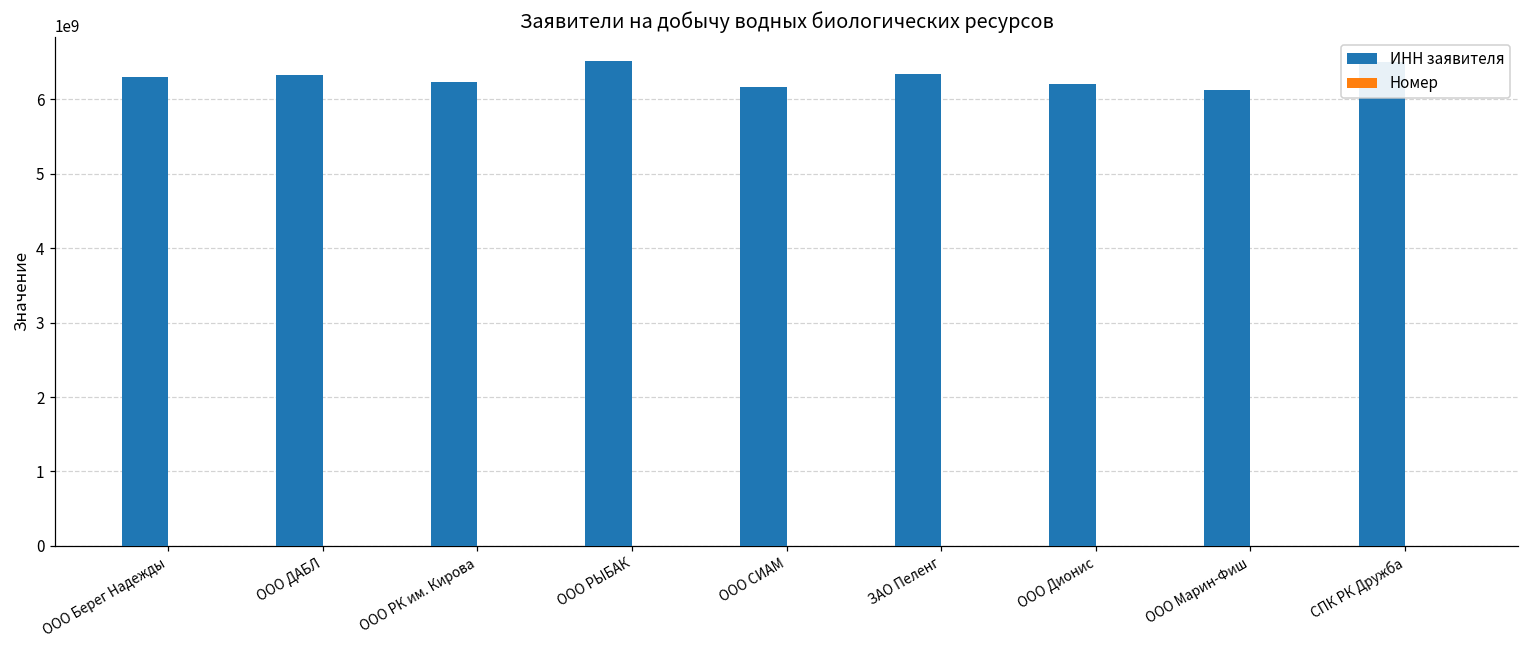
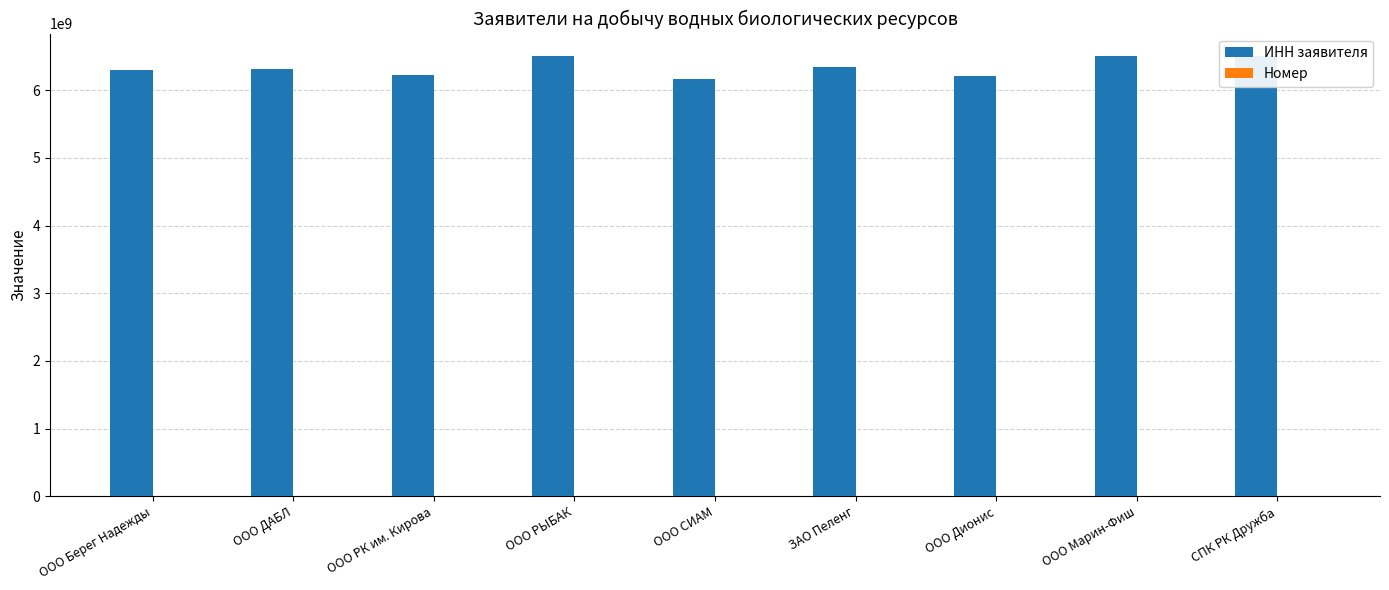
ИНН заявителя, ООО Марин-Фиш: 6100000000 -> 6500000000
